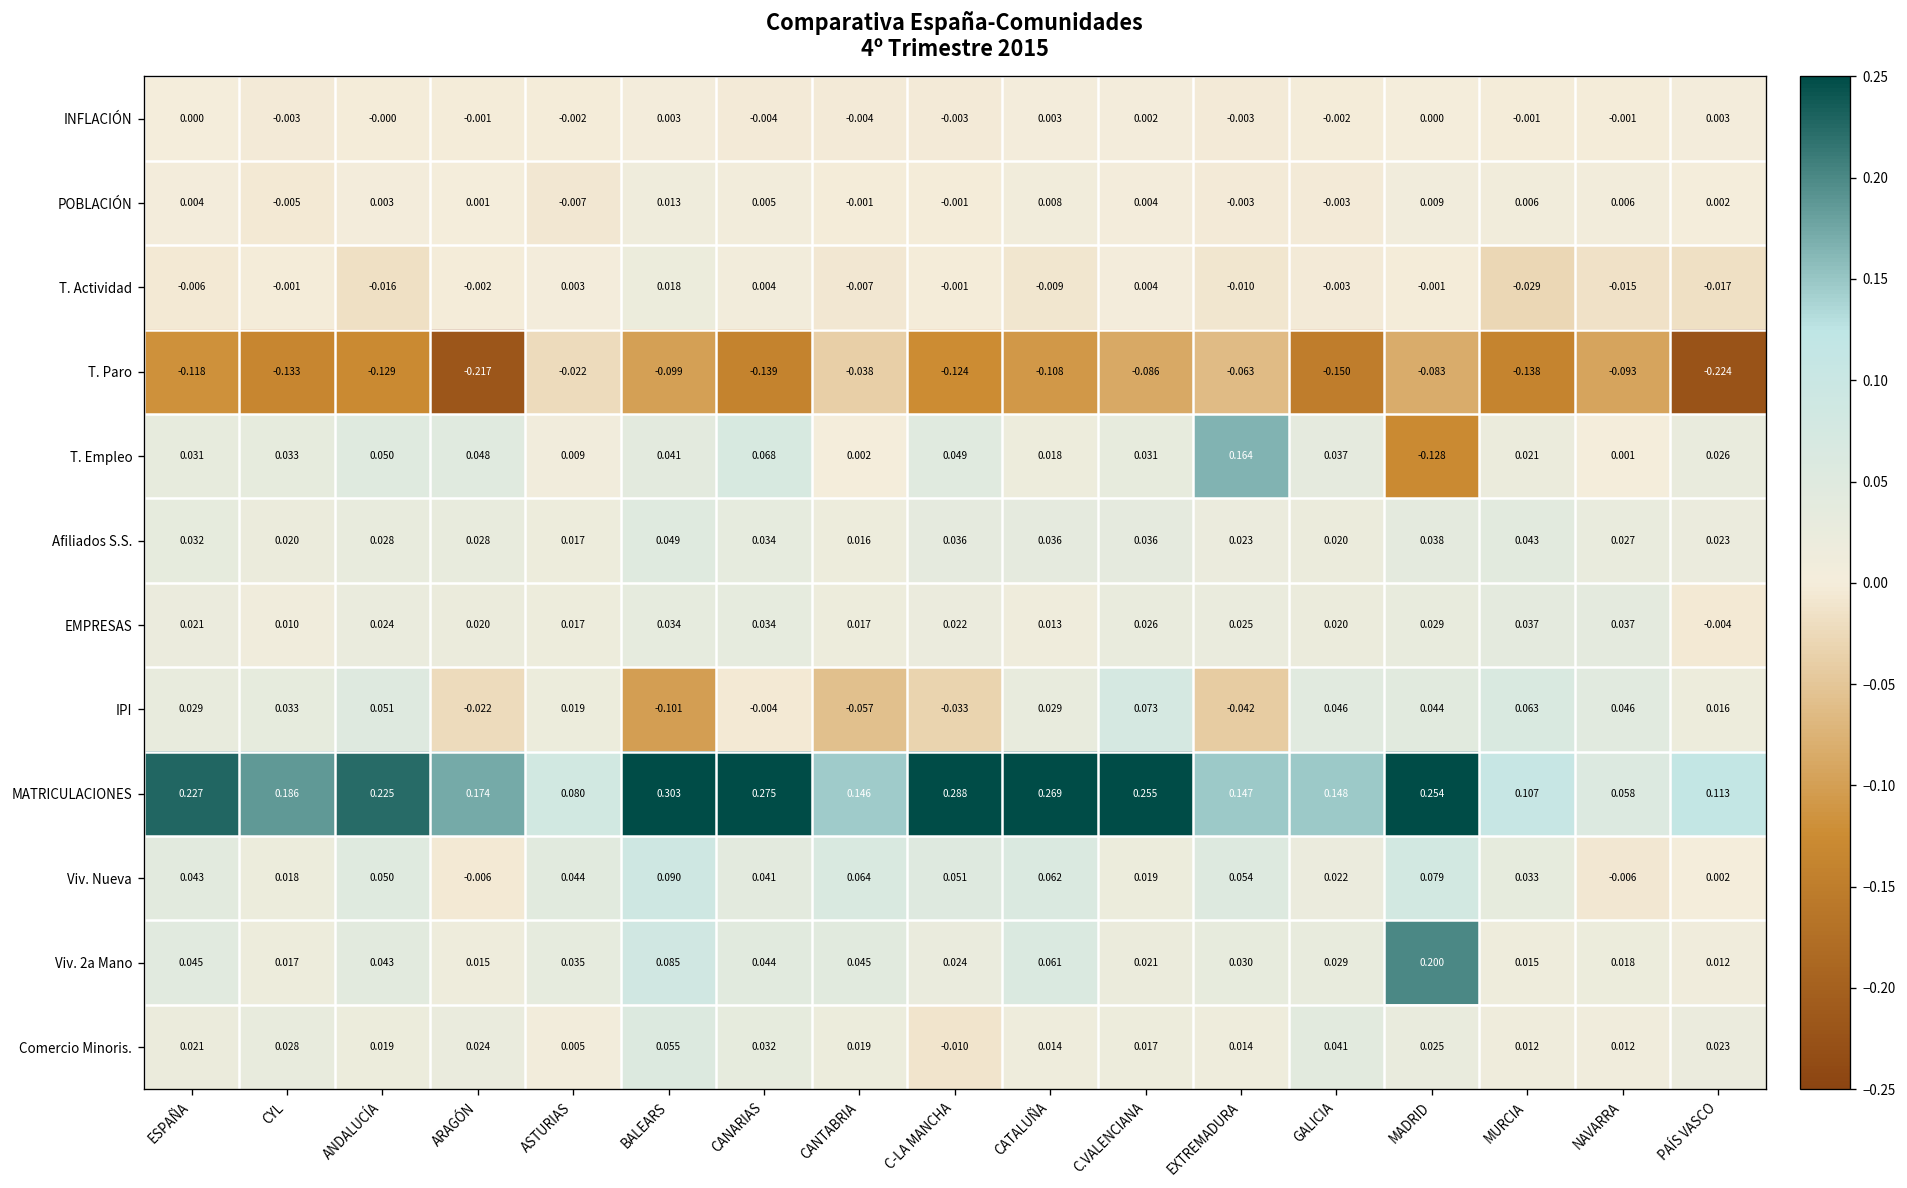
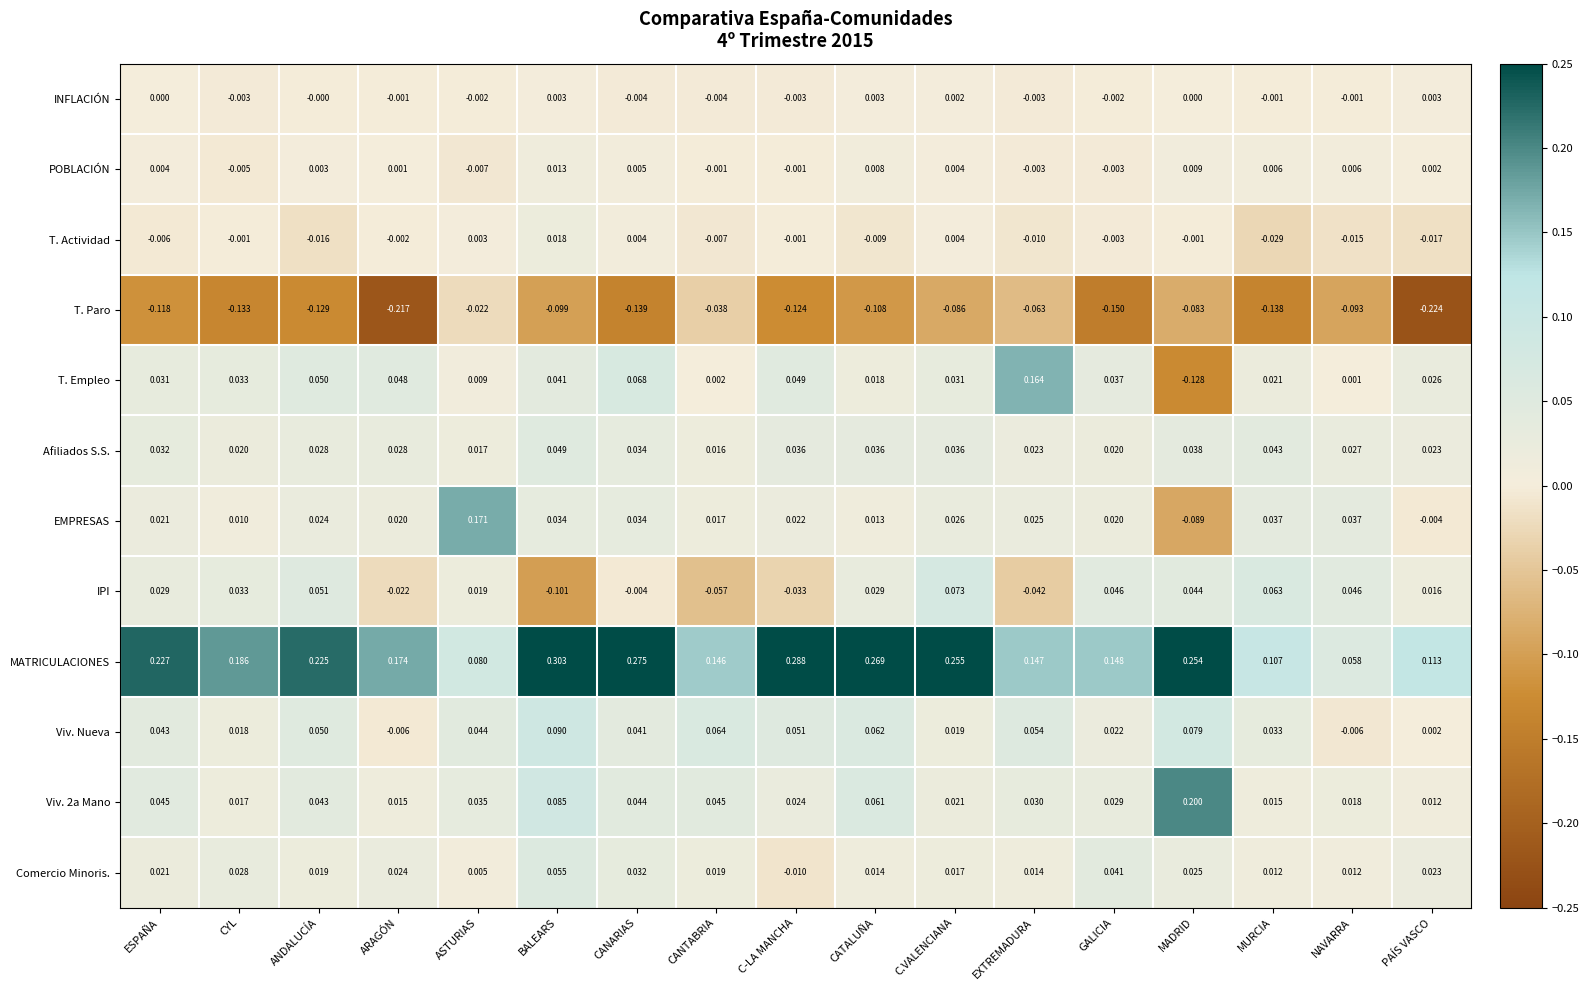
EMPRESAS, ASTURIAS: 0.017 -> 0.171
EMPRESAS, MADRID: 0.029 -> -0.089
